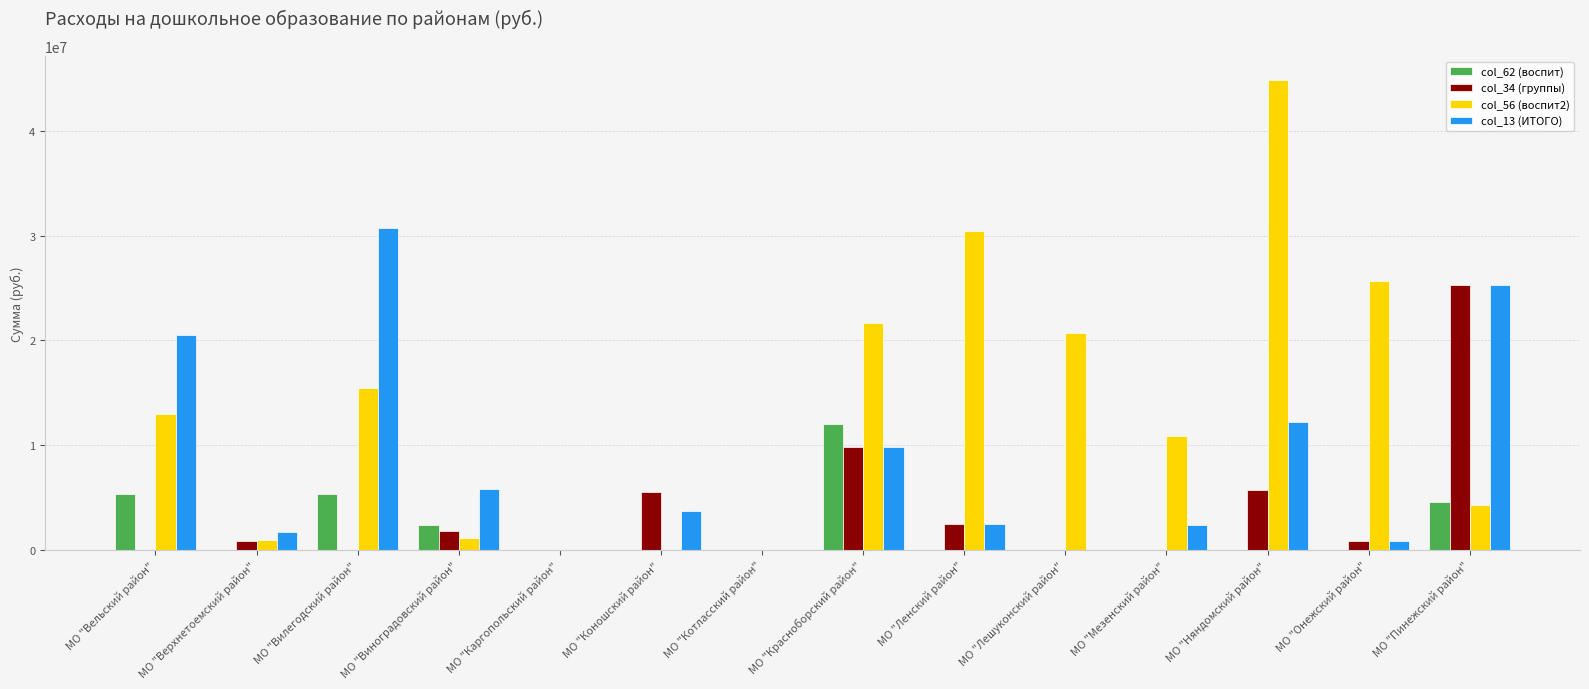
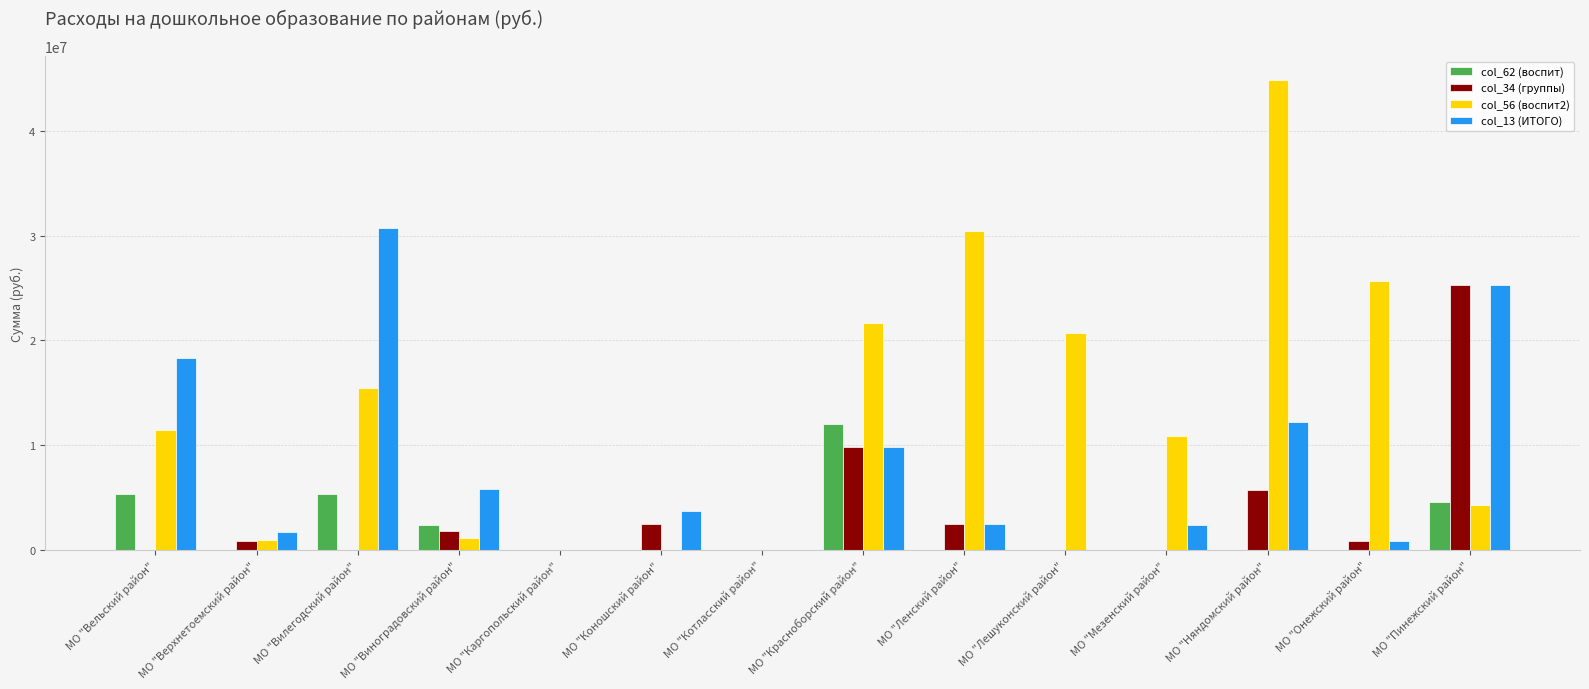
col_56 (воспит2), МО "Вельский район": 12900000 -> 11400000
col_13 (ИТОГО), МО "Вельский район": 20500000 -> 18300000
col_34 (группы), МО "Коношский район": 5500000 -> 2400000
